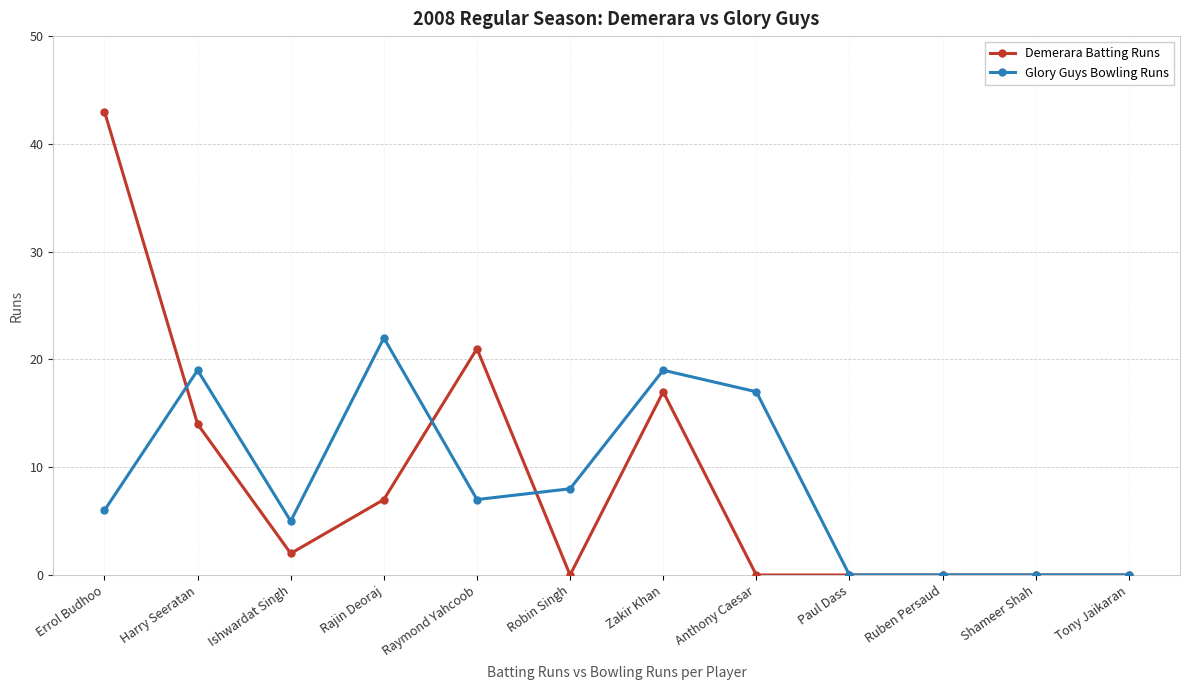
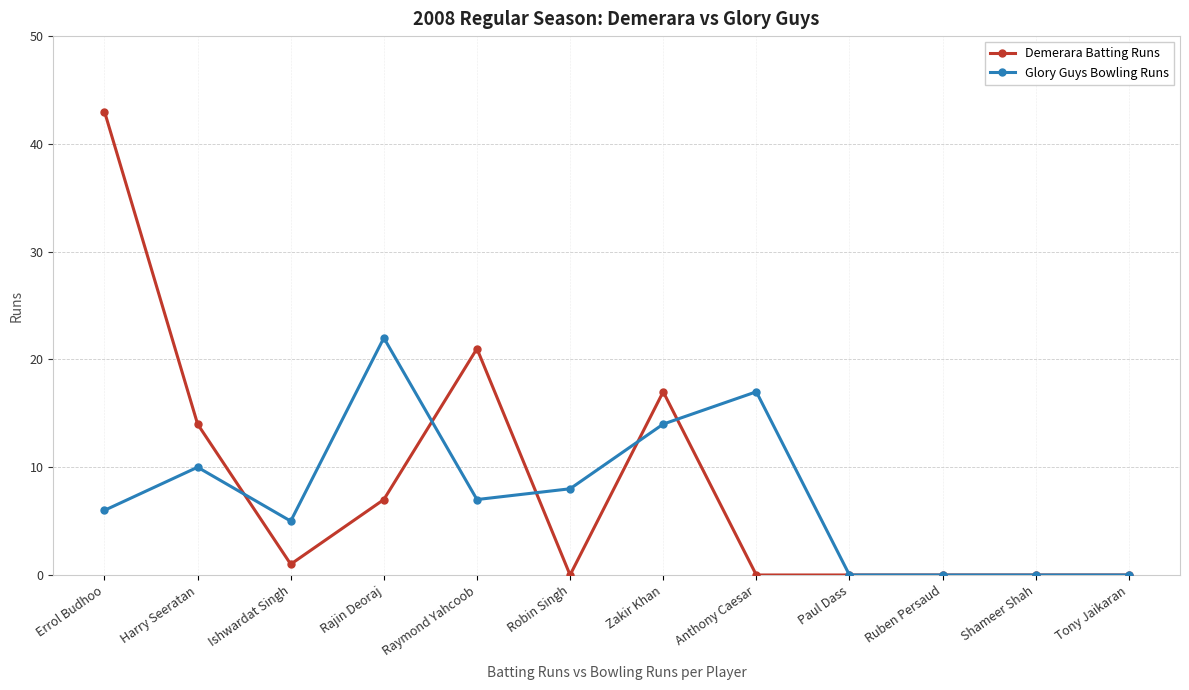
Glory Guys Bowling Runs, Harry Seeratan: 19 -> 10
Demerara Batting Runs, Ishwardat Singh: 2 -> 1
Glory Guys Bowling Runs, Zakir Khan: 19 -> 14
